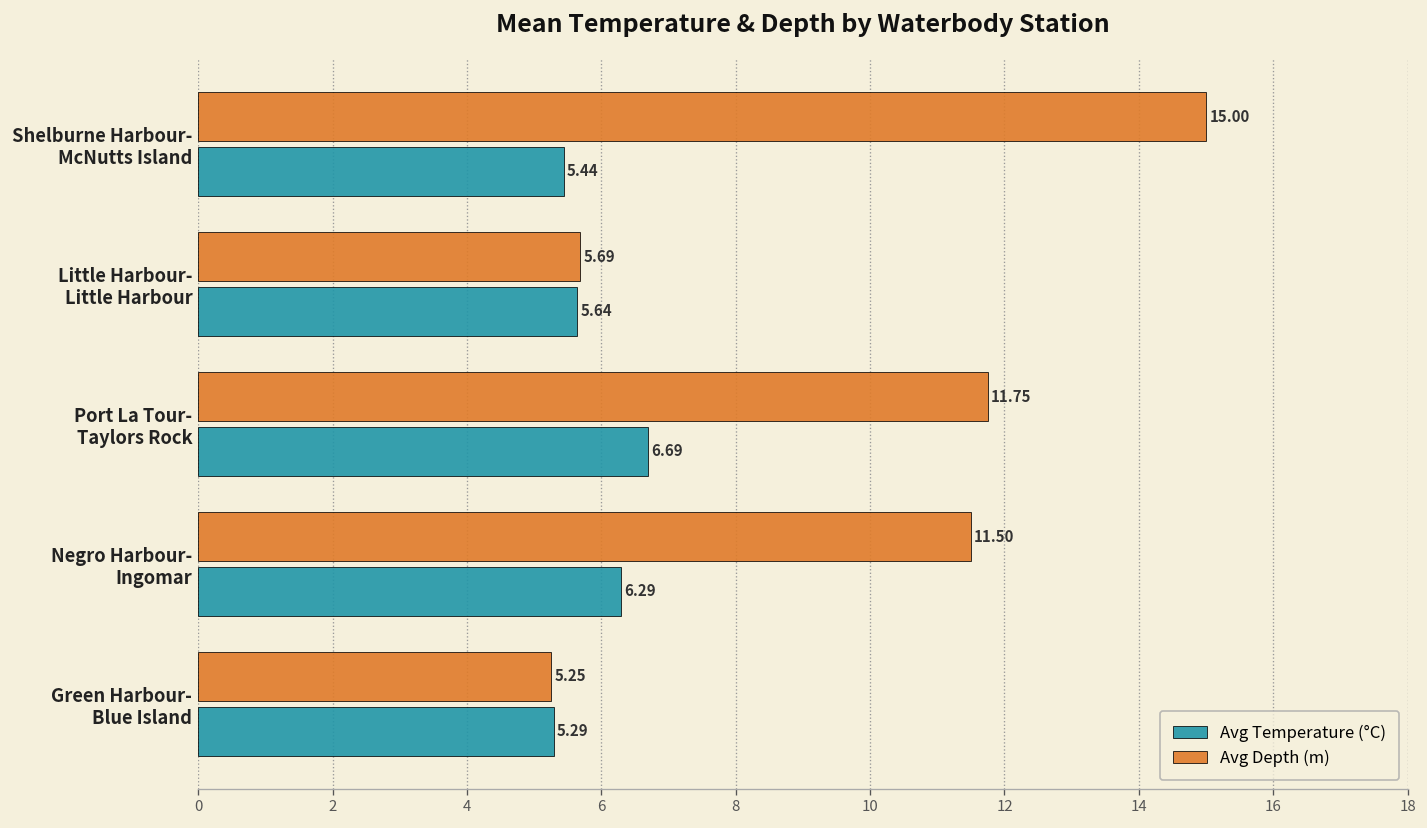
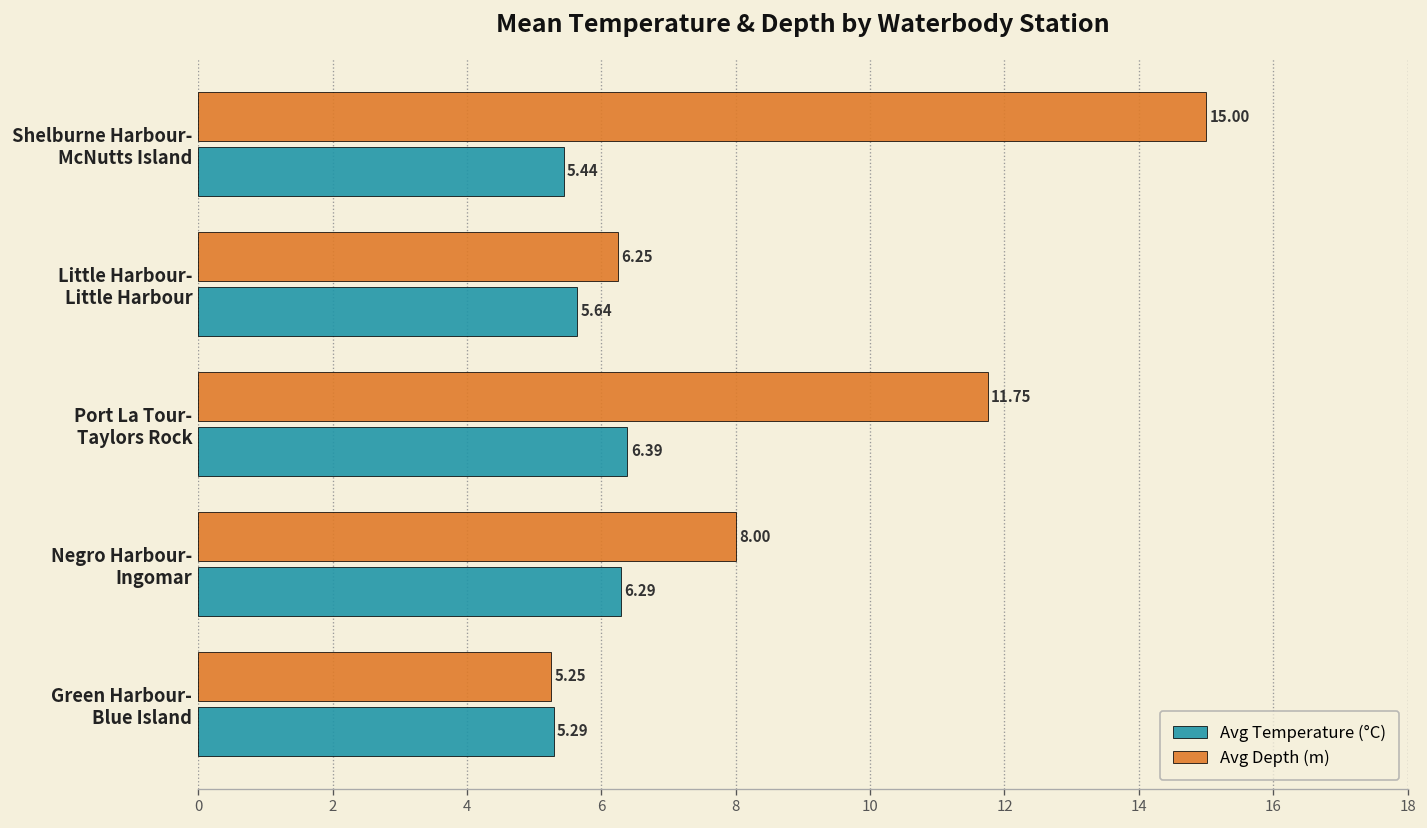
Avg Depth (m), Little Harbour- Little Harbour: 5.69 -> 6.25
Avg Temperature (°C), Port La Tour- Taylors Rock: 6.69 -> 6.39
Avg Depth (m), Negro Harbour- Ingomar: 11.50 -> 8.00
